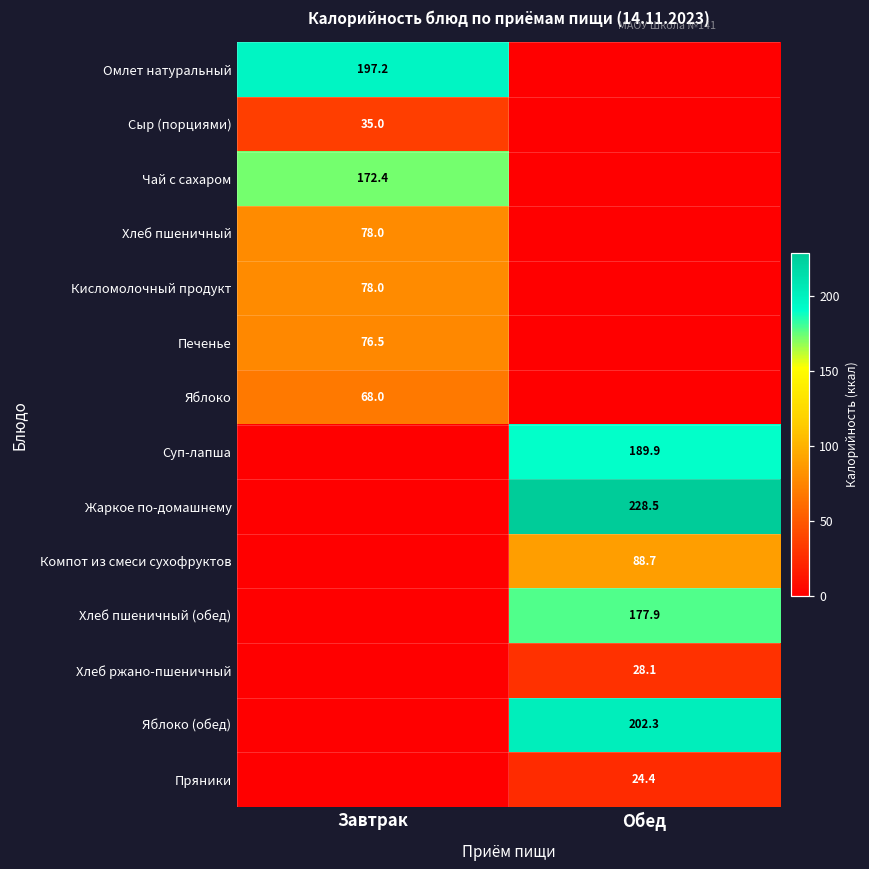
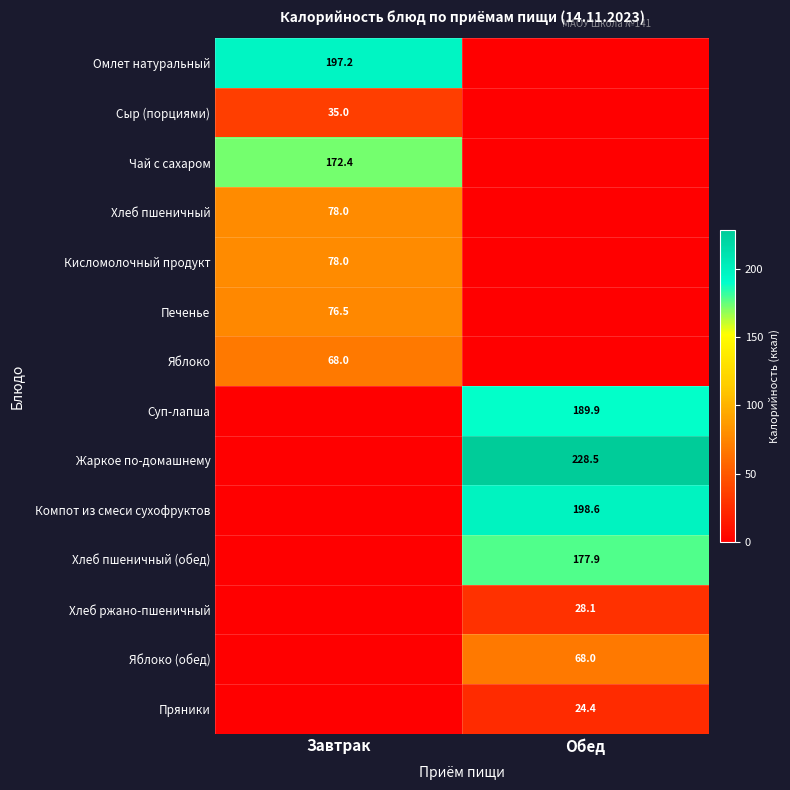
Компот из смеси сухофруктов, Обед: 88.7 -> 198.6
Яблоко (обед), Обед: 202.3 -> 68.0
